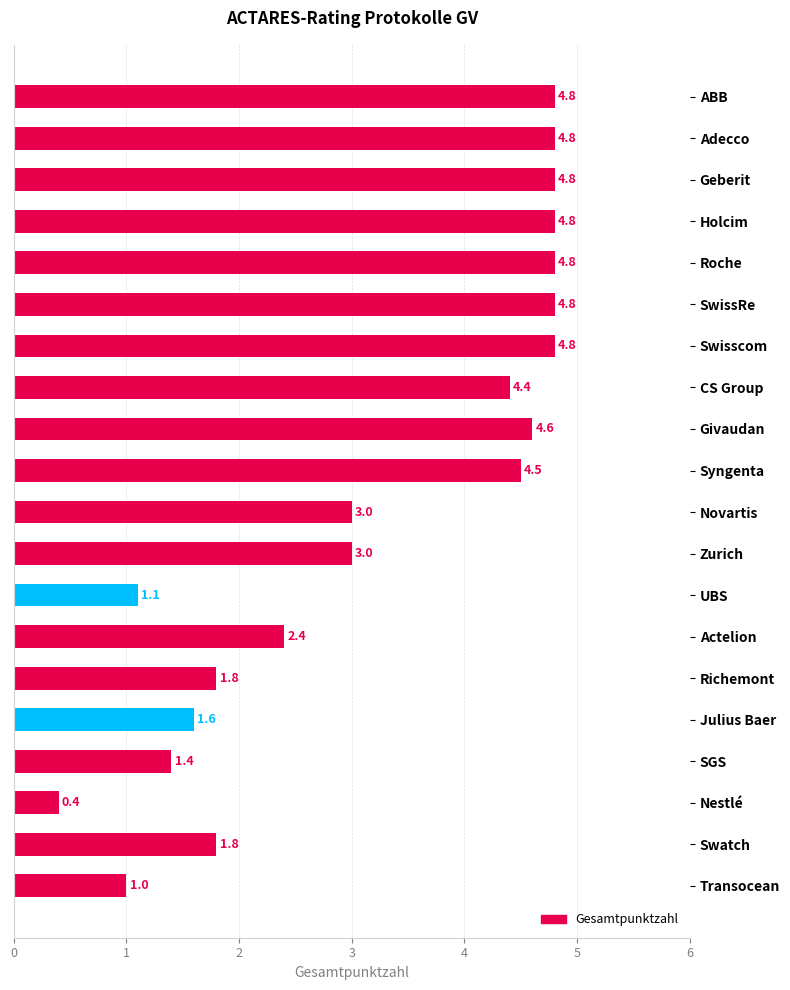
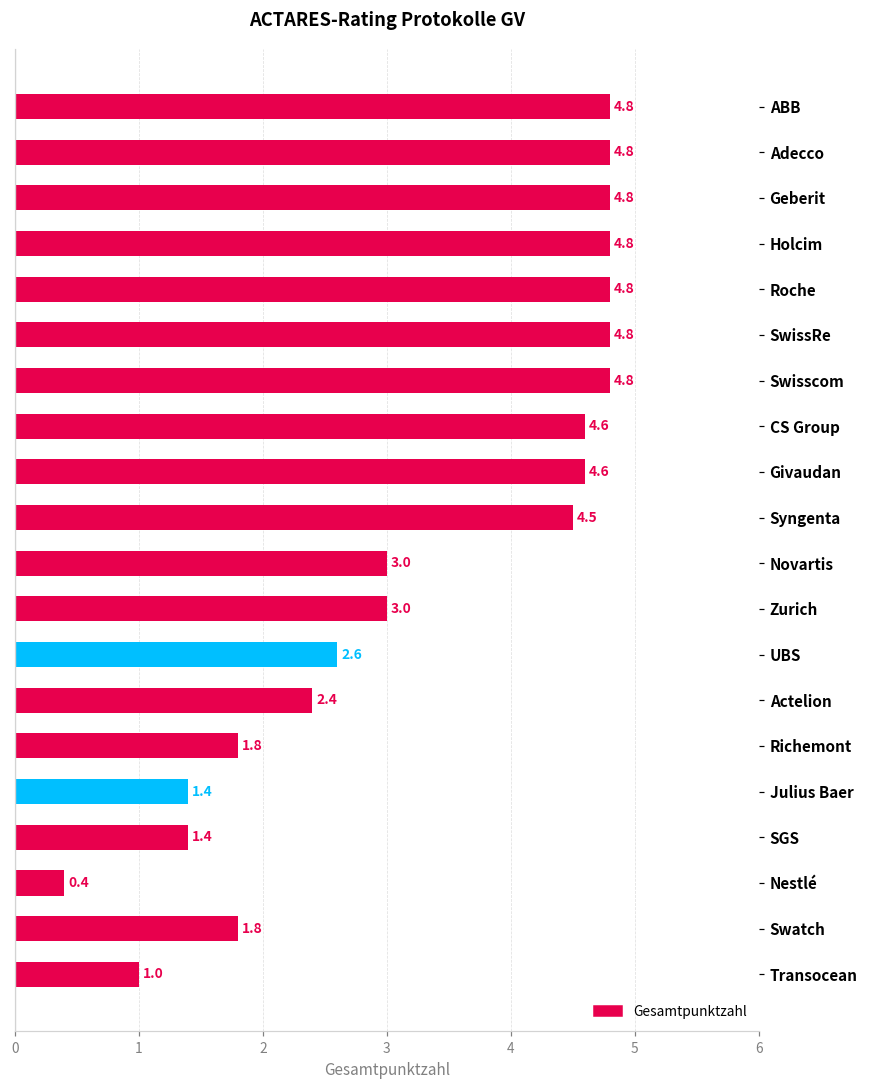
CS Group: 4.4 -> 4.6
UBS: 1.1 -> 2.6
Julius Baer: 1.6 -> 1.4
